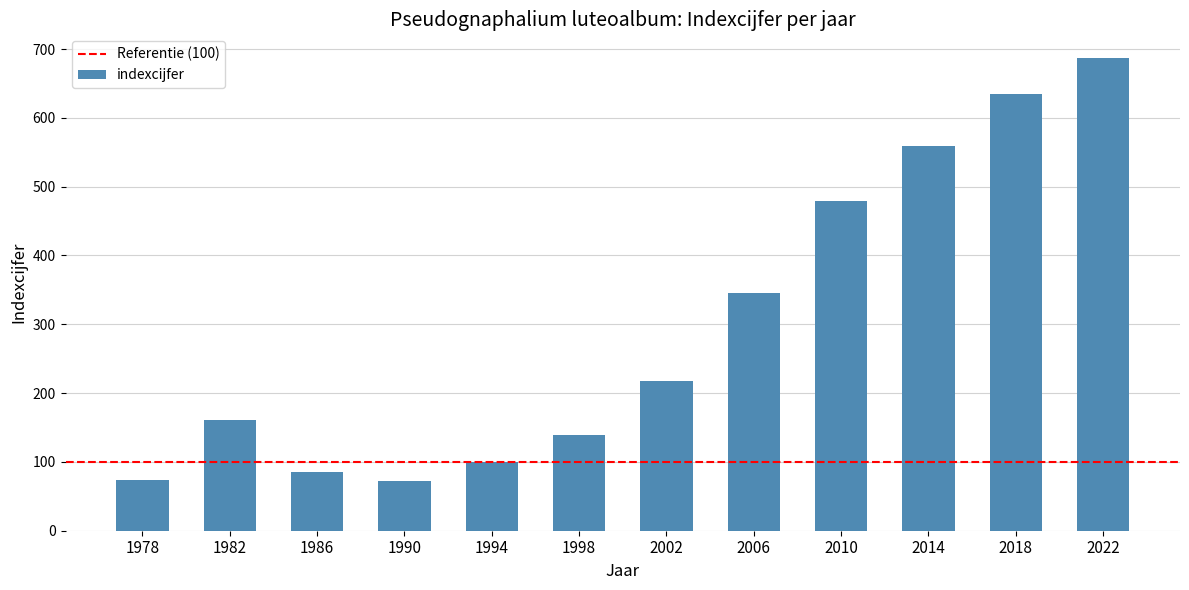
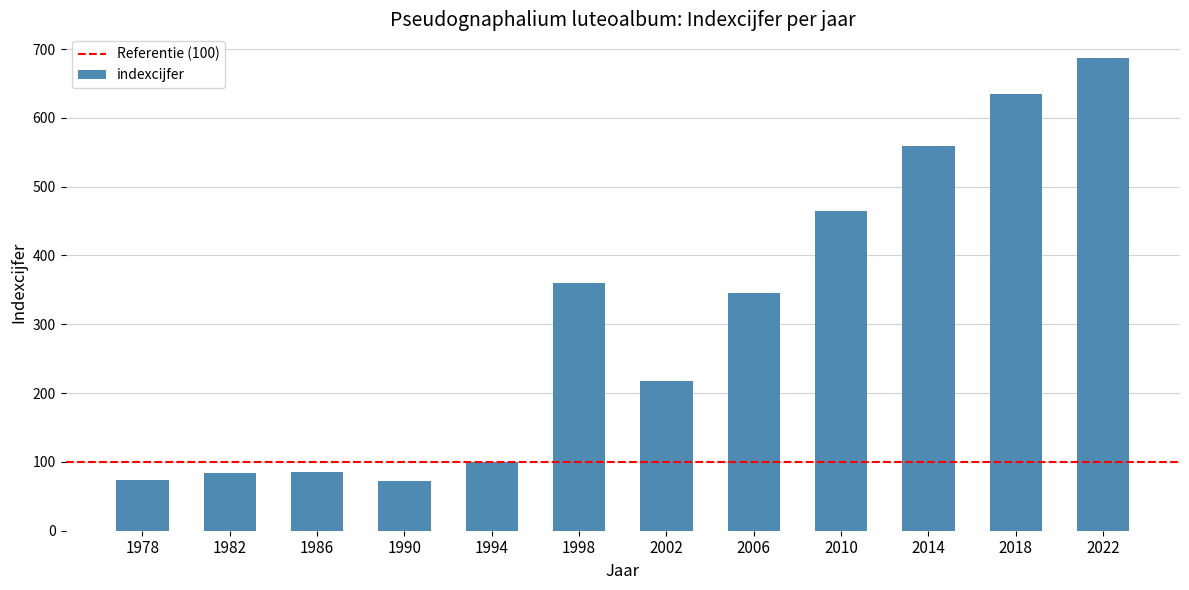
1982: 160 -> 80
1998: 140 -> 360
2010: 480 -> 470
